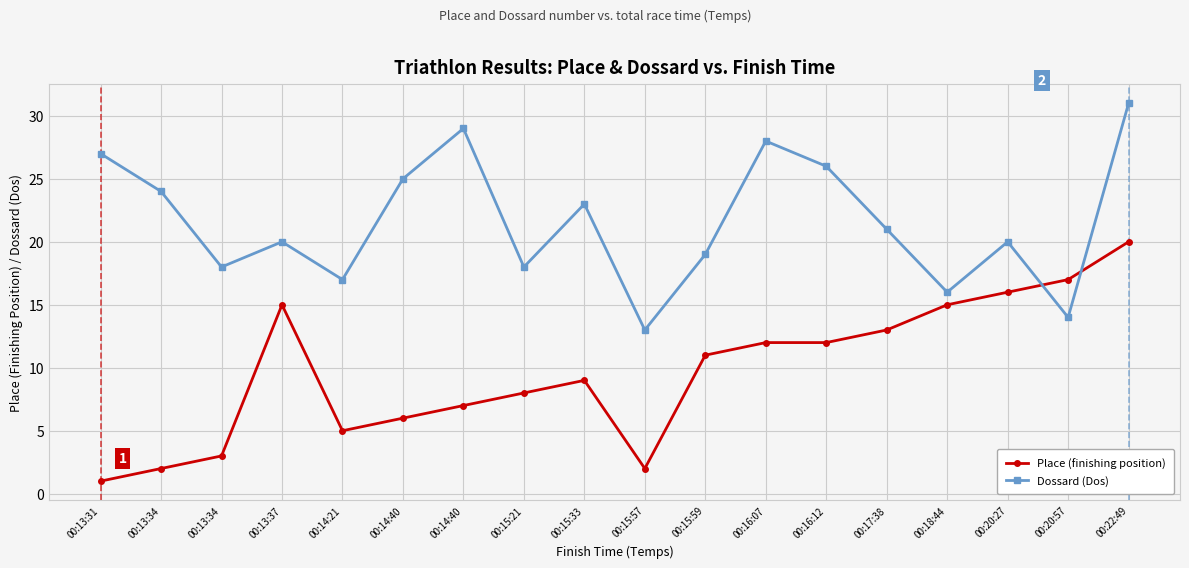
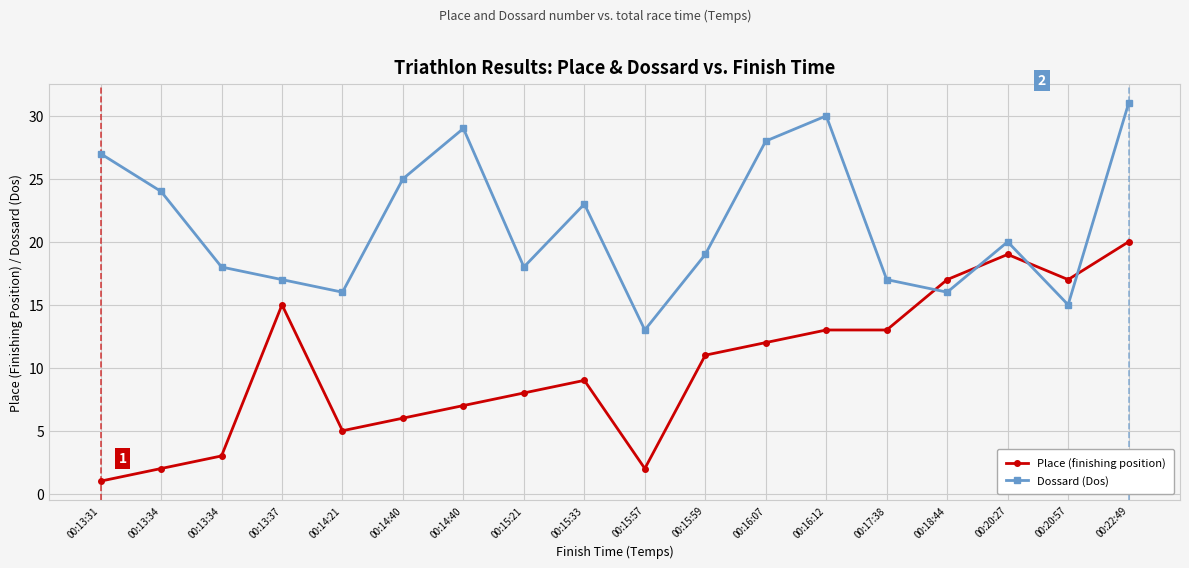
Dossard (Dos), 00:13:37: 20 -> 17
Dossard (Dos), 00:14:21: 17 -> 16
Place (finishing position), 00:16:12: 12 -> 13
Dossard (Dos), 00:16:12: 26 -> 30
Dossard (Dos), 00:17:38: 21 -> 17
Place (finishing position), 00:18:44: 15 -> 17
Place (finishing position), 00:20:27: 16 -> 19
Dossard (Dos), 00:20:57: 14 -> 15
